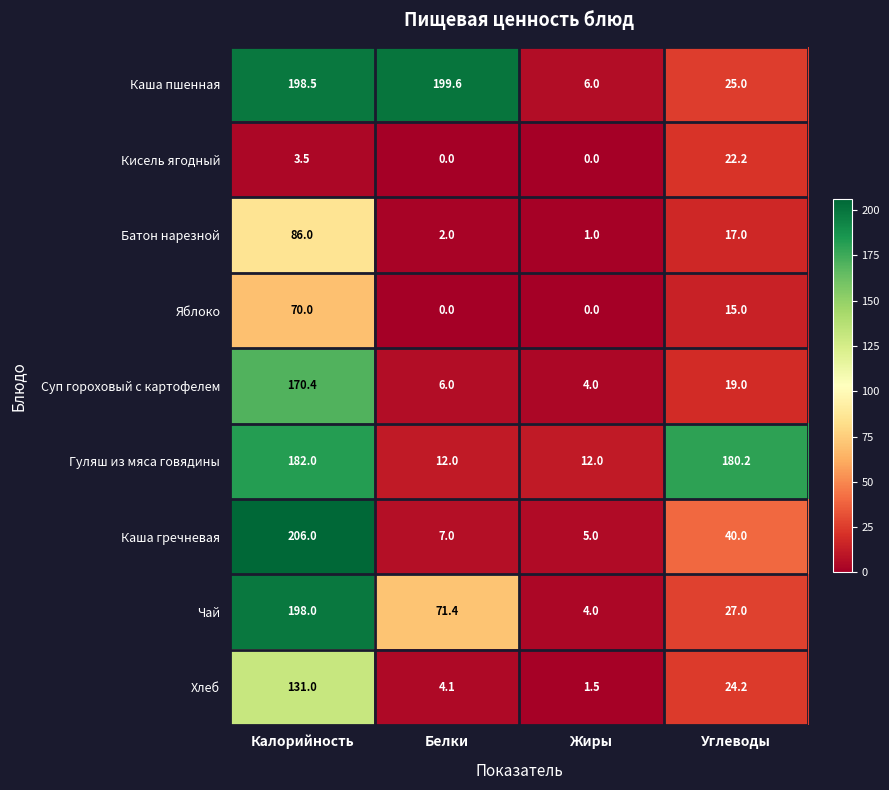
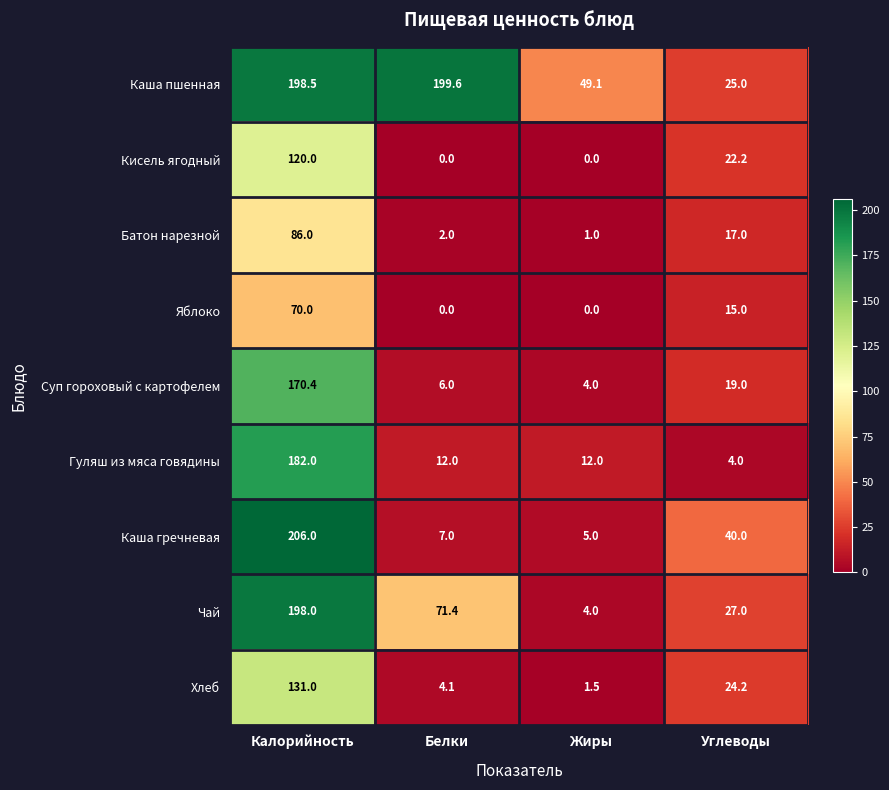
Каша пшенная, Жиры: 6.0 -> 49.1
Кисель ягодный, Калорийность: 3.5 -> 120.0
Гуляш из мяса говядины, Углеводы: 180.2 -> 4.0
